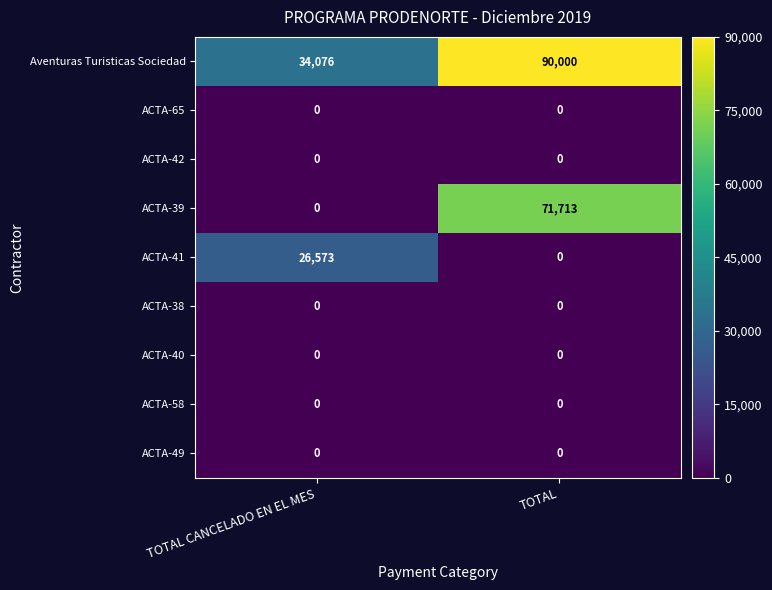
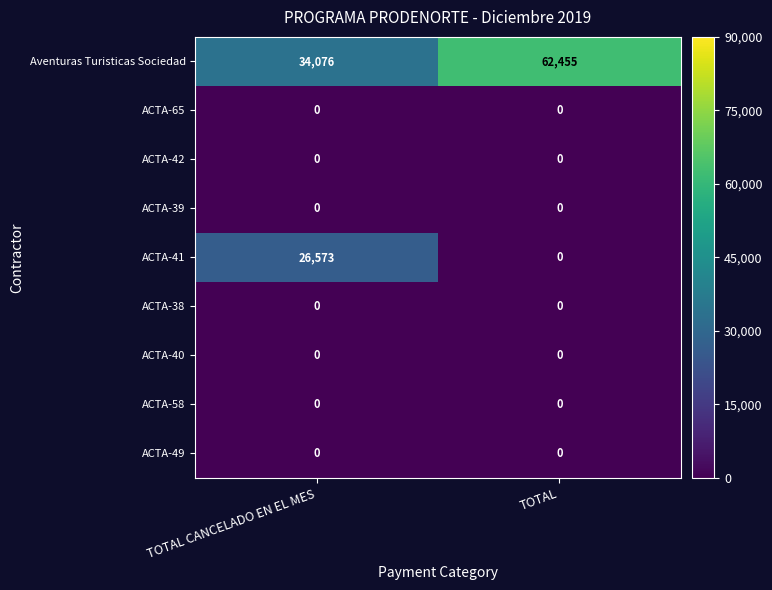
Aventuras Turisticas Sociedad, TOTAL: 90,000 -> 62,455
ACTA-39, TOTAL: 71,713 -> 0
